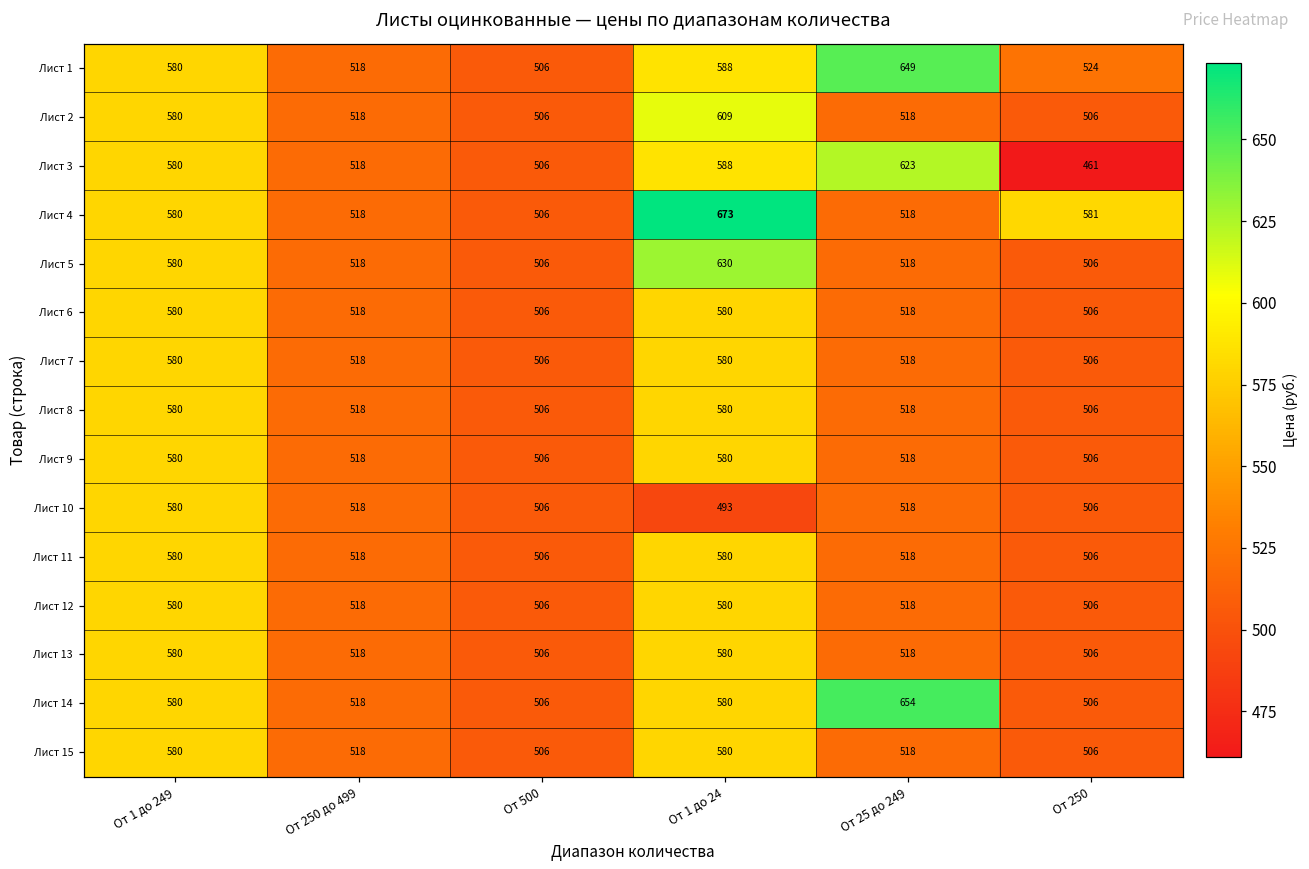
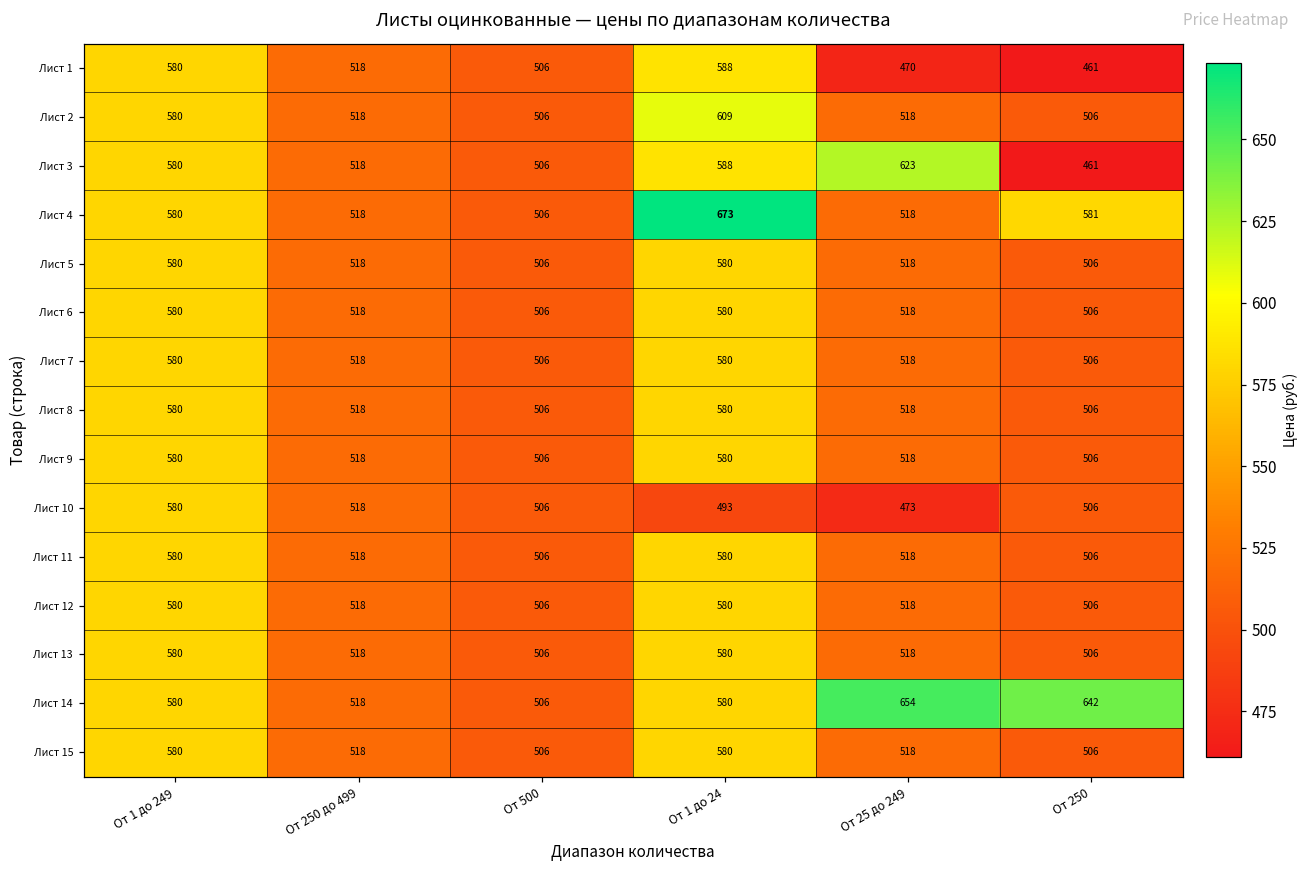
Лист 1, От 25 до 249: 649 -> 470
Лист 1, От 250: 524 -> 461
Лист 5, От 1 до 24: 630 -> 580
Лист 10, От 25 до 249: 518 -> 473
Лист 14, От 250: 506 -> 642
